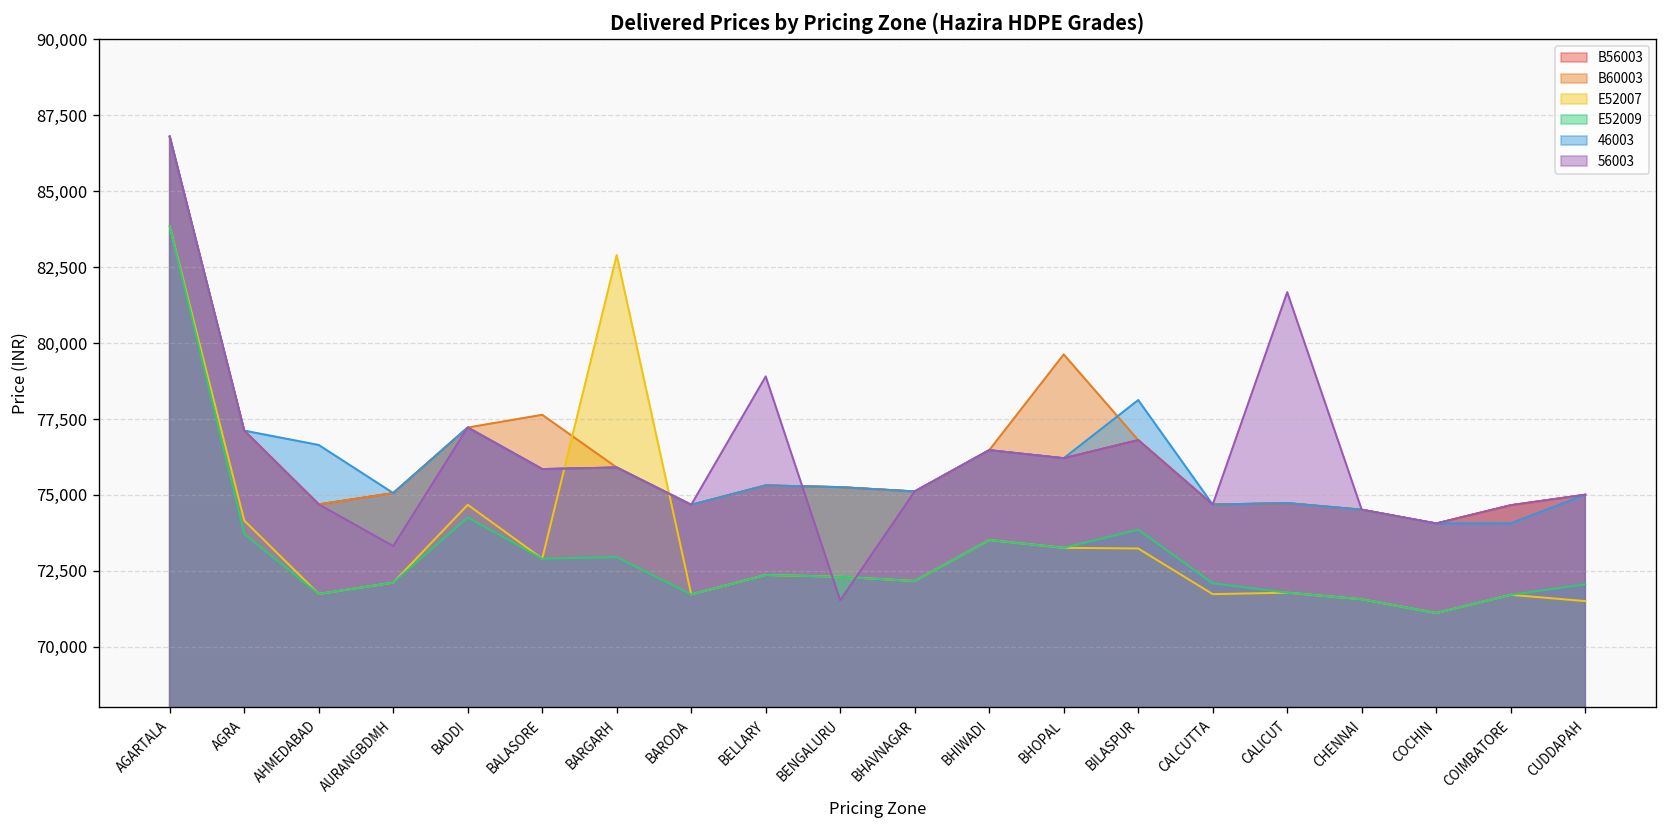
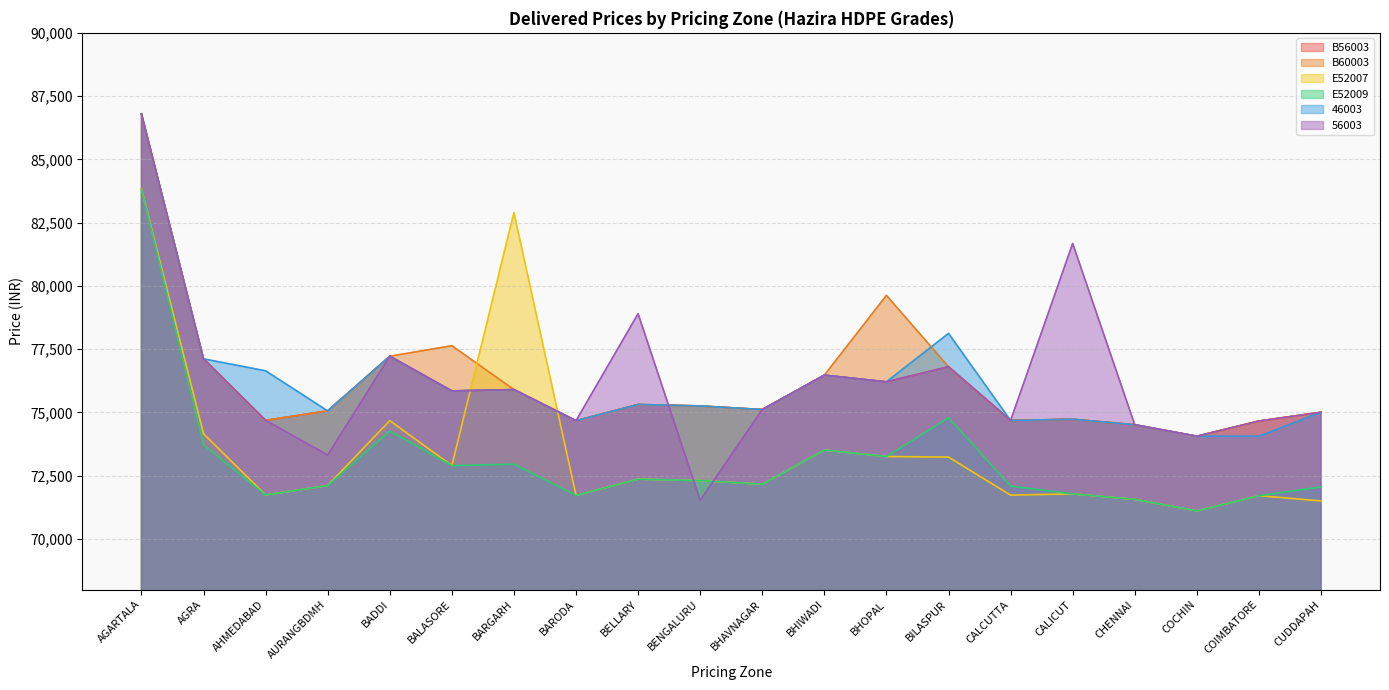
E52009, BILASPUR: 73,900 -> 74,800
